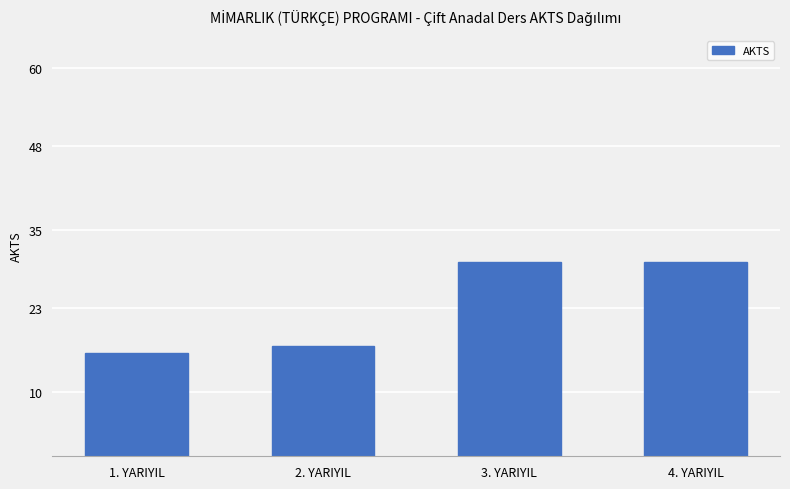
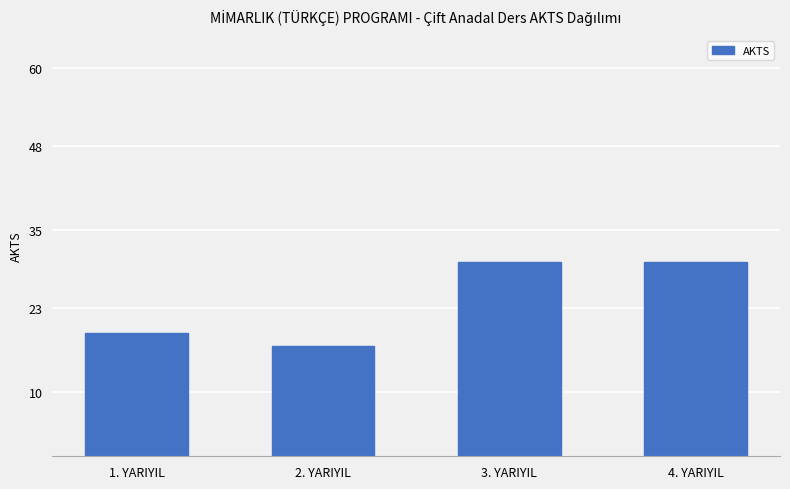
1. YARIYIL: 16 -> 19
